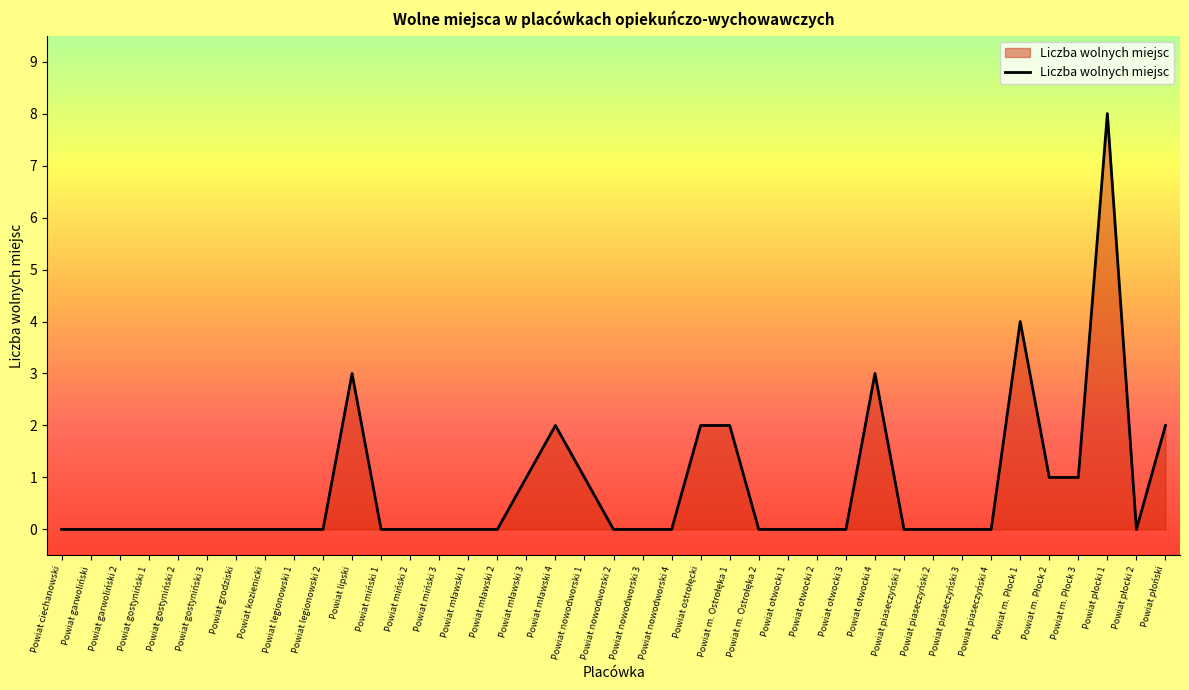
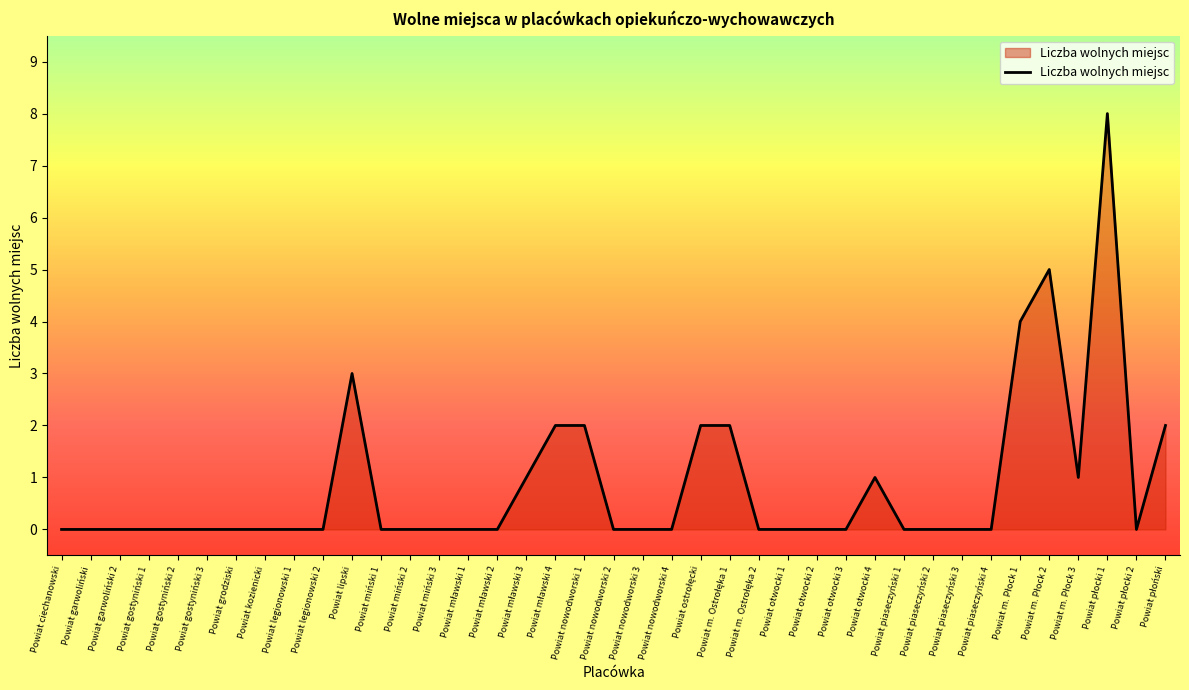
Powiat nowodworski 1: 1 -> 2
Powiat otwocki 4: 3 -> 1
Powiat m. Płock 2: 1 -> 5
